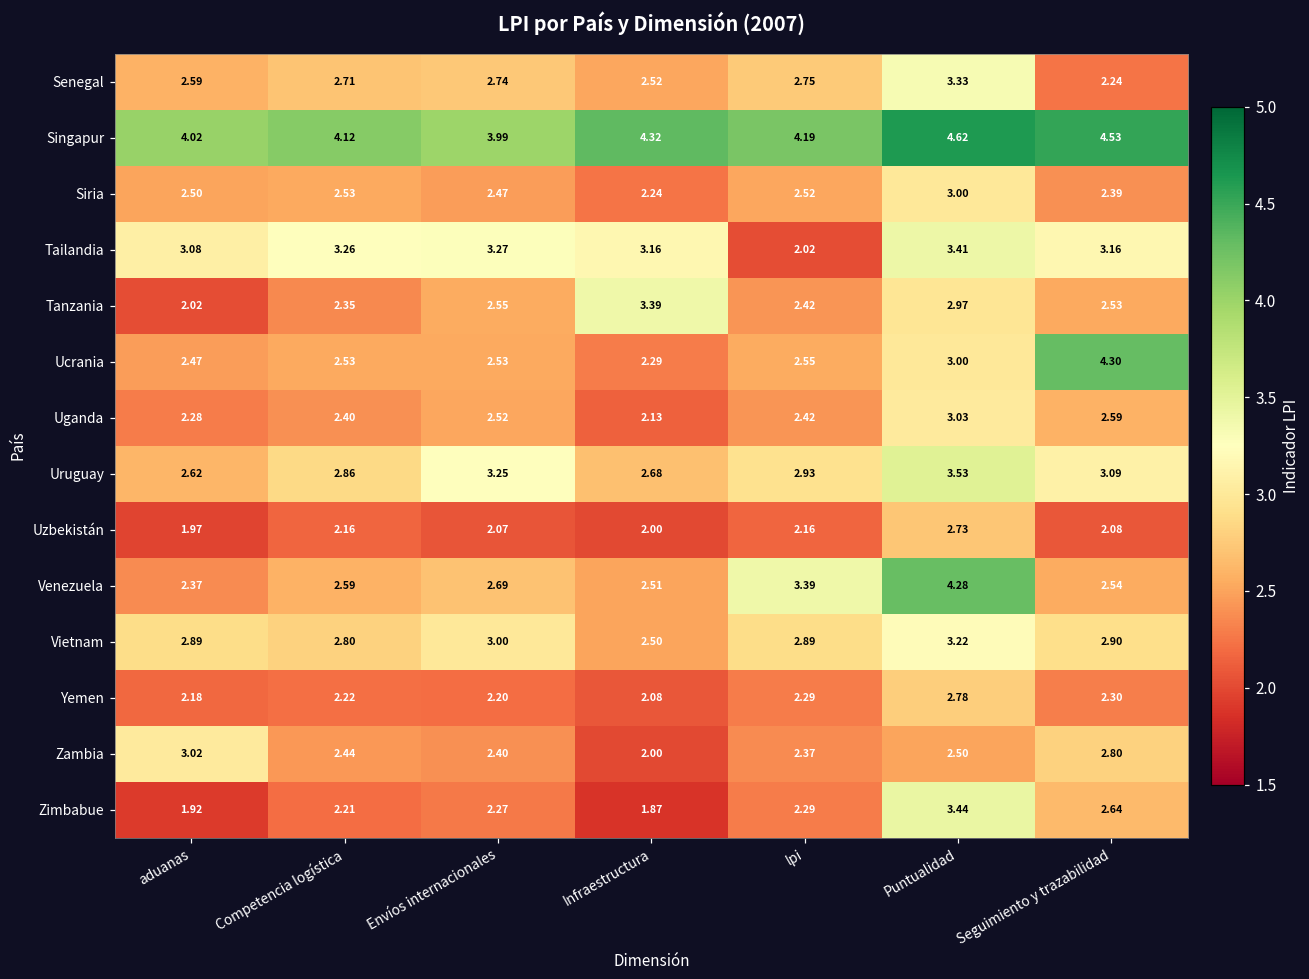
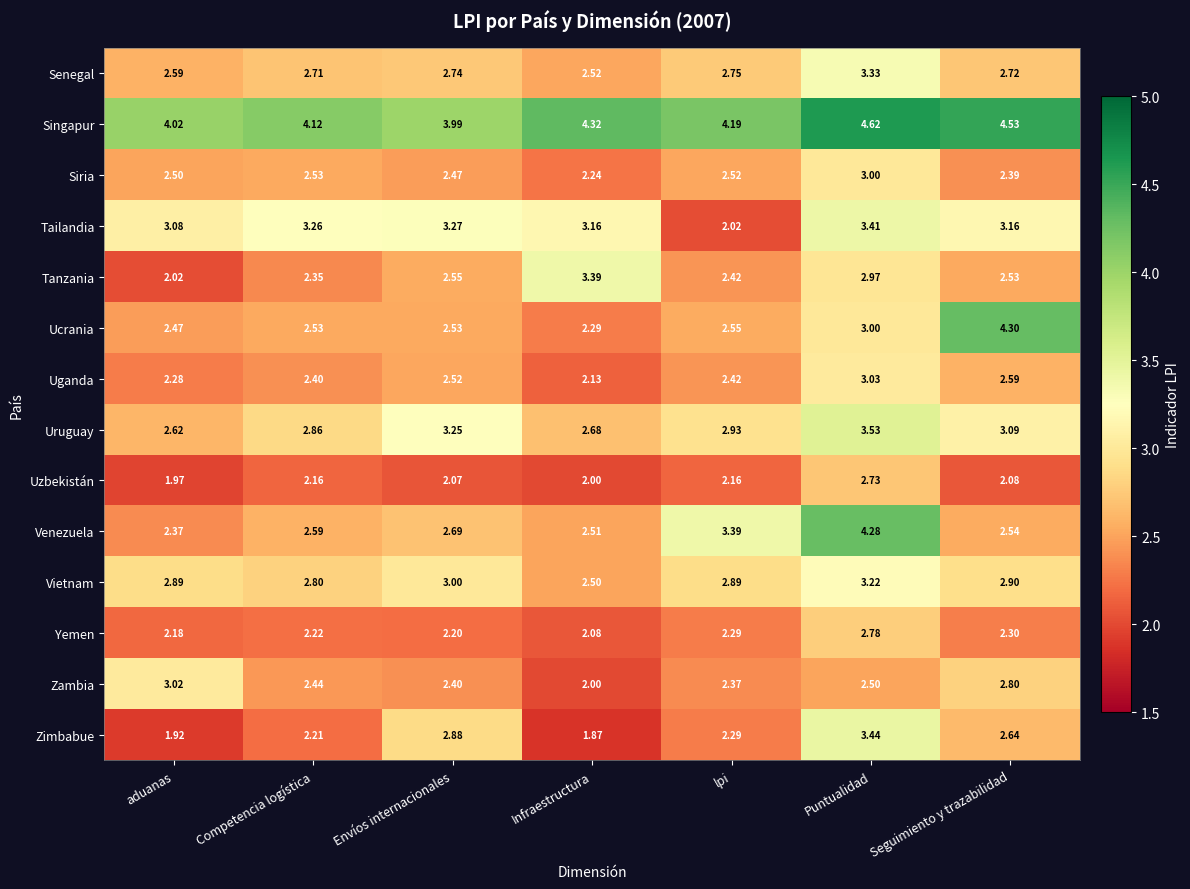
Senegal, Seguimiento y trazabilidad: 2.24 -> 2.72
Zimbabue, Envíos internacionales: 2.27 -> 2.88
